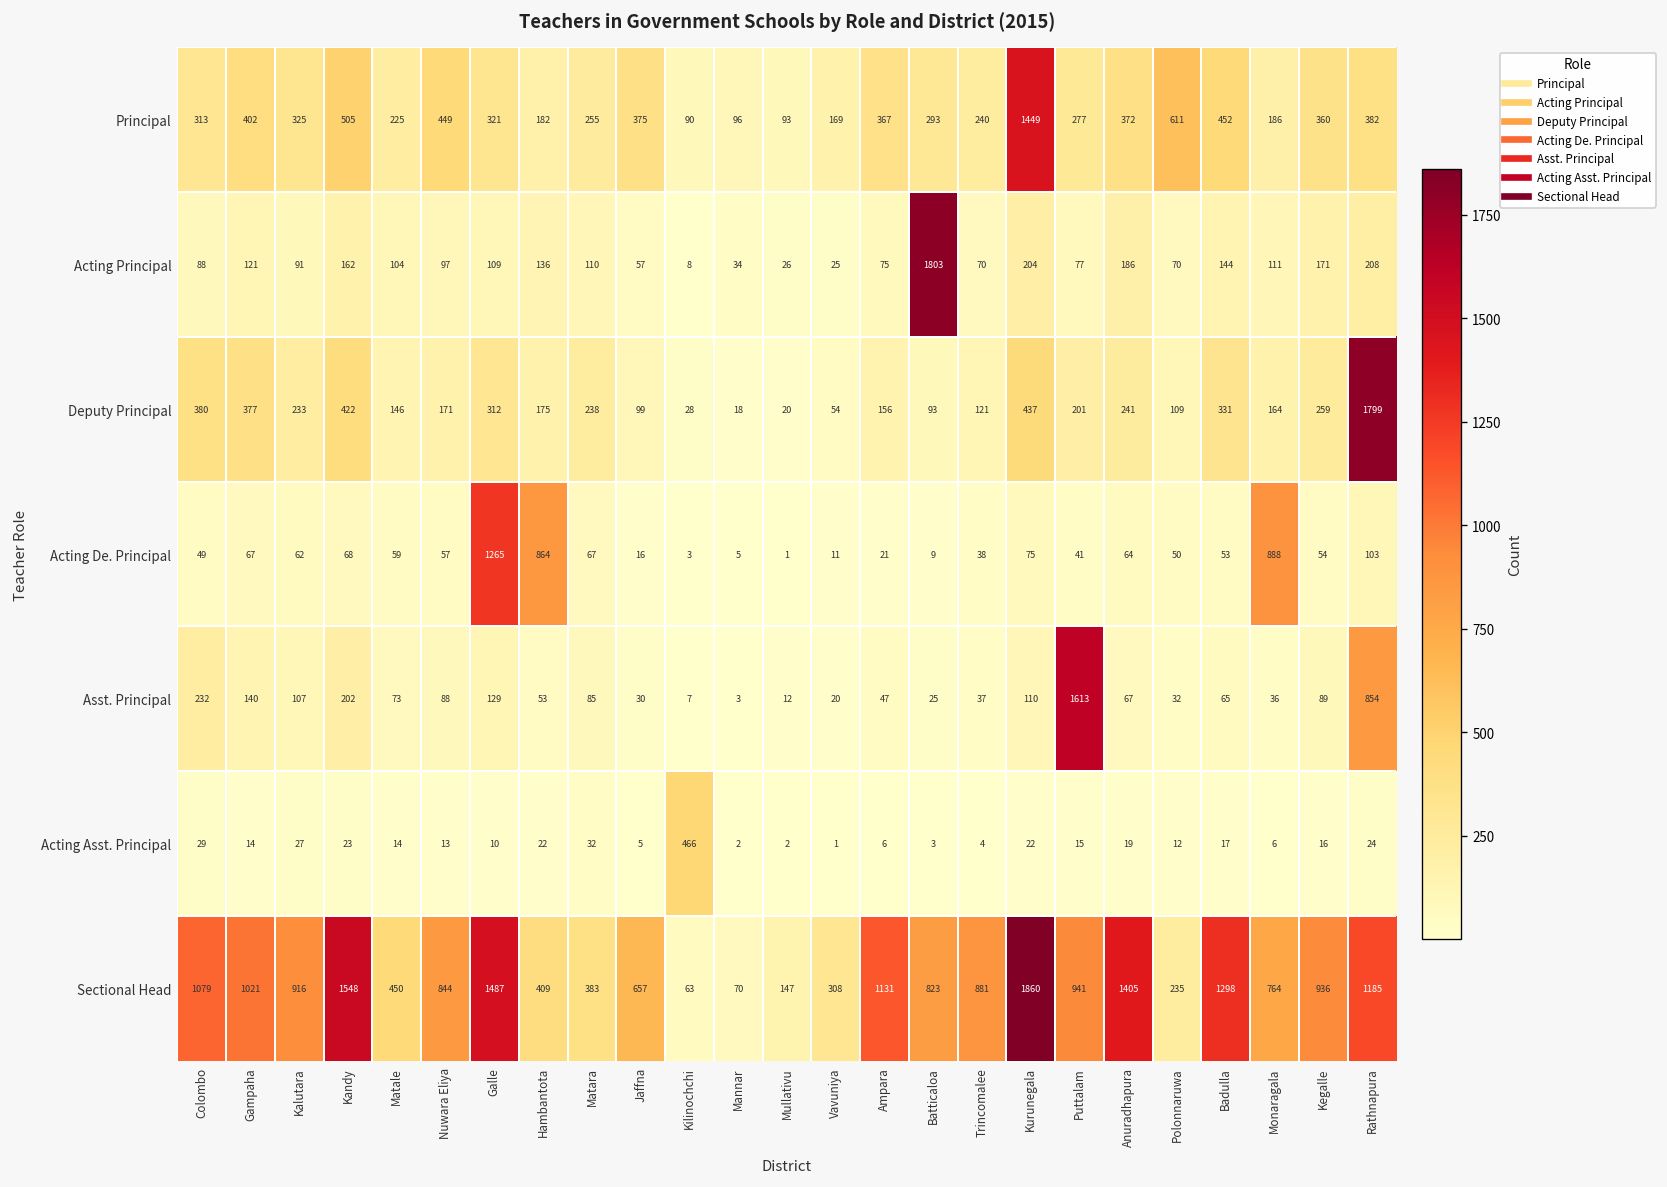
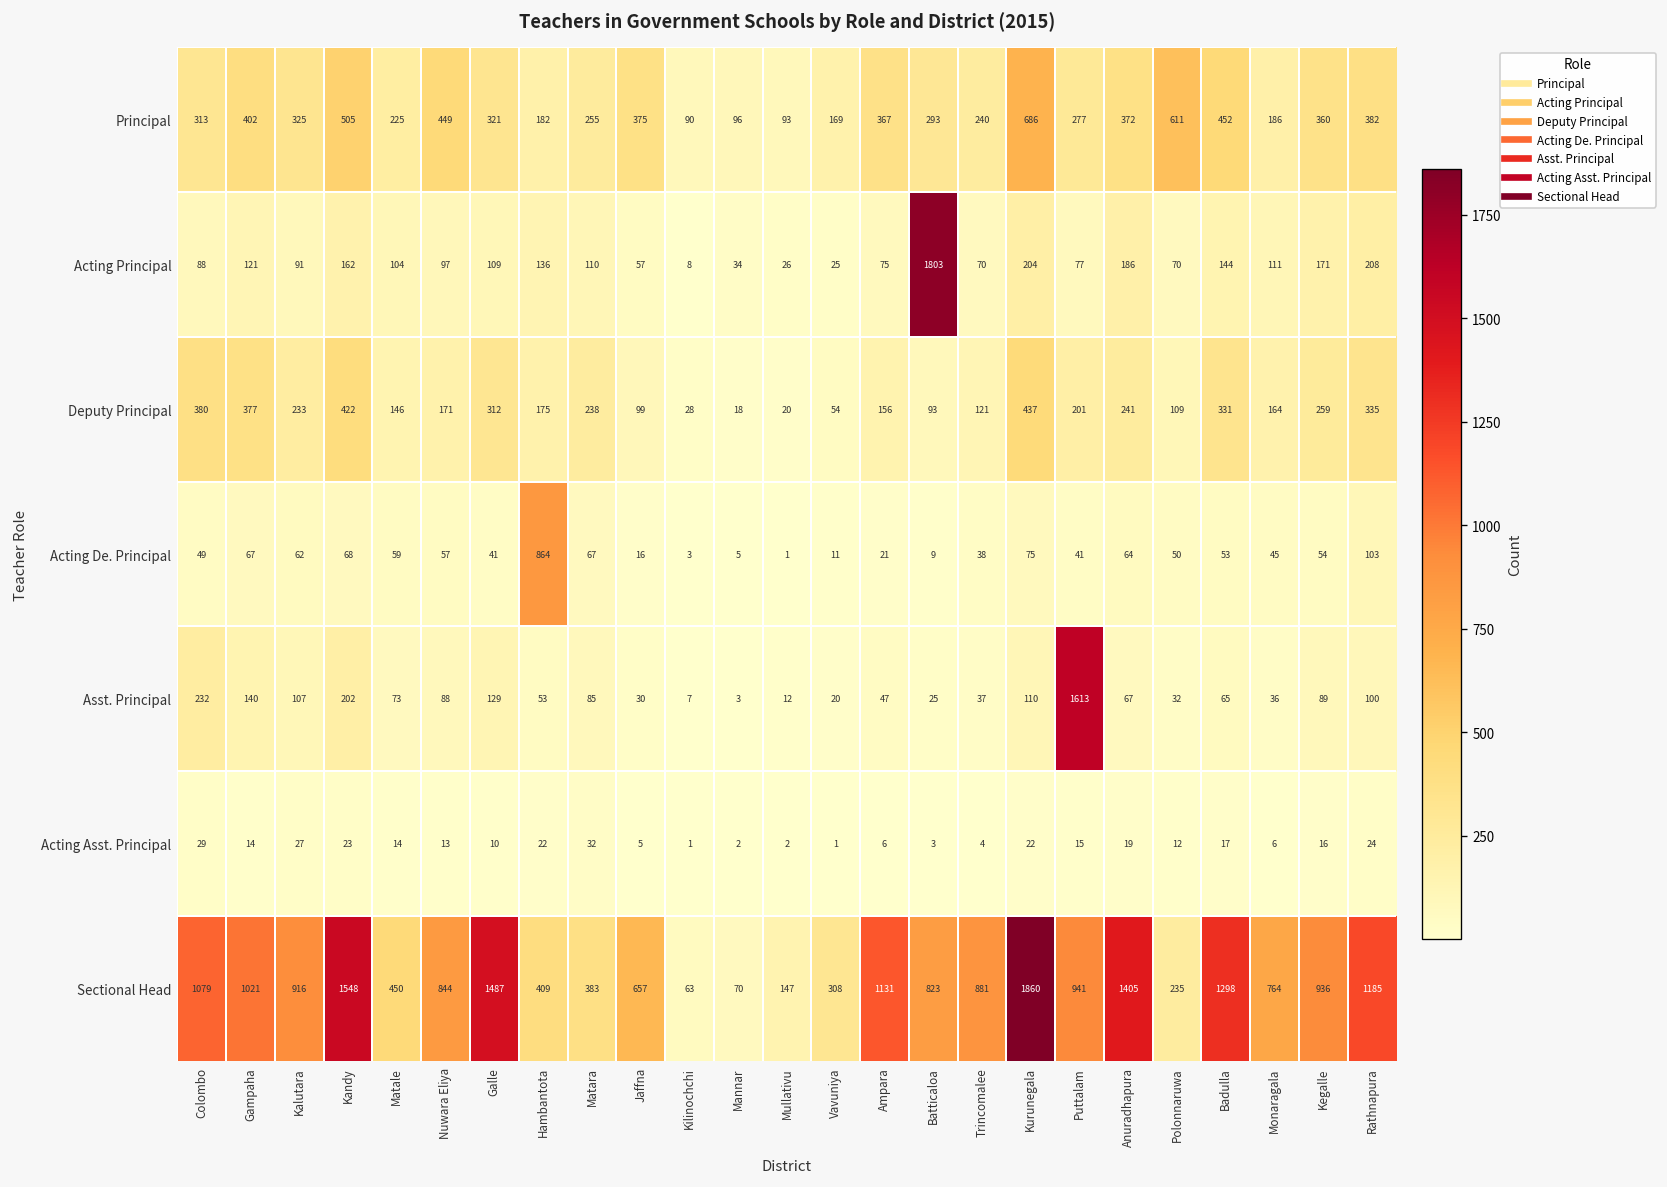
Principal, Kurunegala: 1449 -> 686
Deputy Principal, Rathnapura: 1799 -> 335
Acting De. Principal, Galle: 1265 -> 41
Acting De. Principal, Monaragala: 888 -> 45
Asst. Principal, Rathnapura: 854 -> 100
Acting Asst. Principal, Kilinochchi: 466 -> 1
